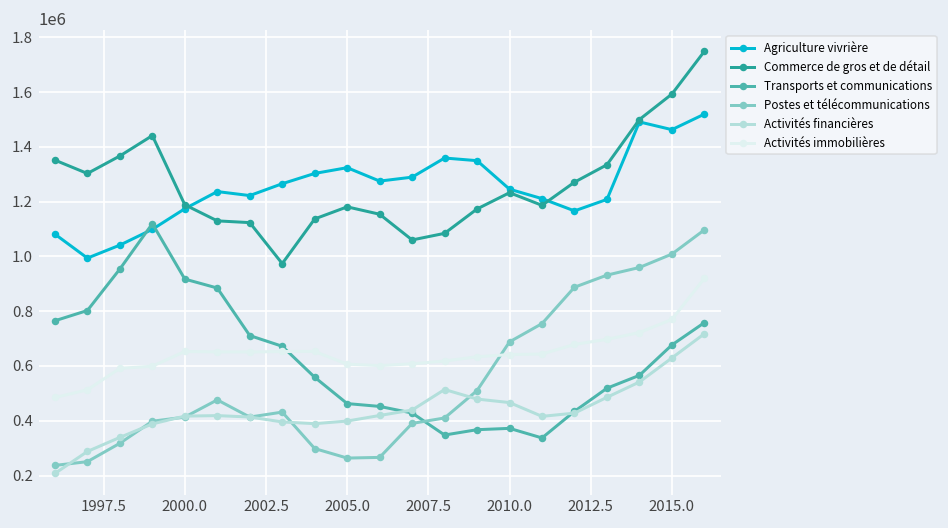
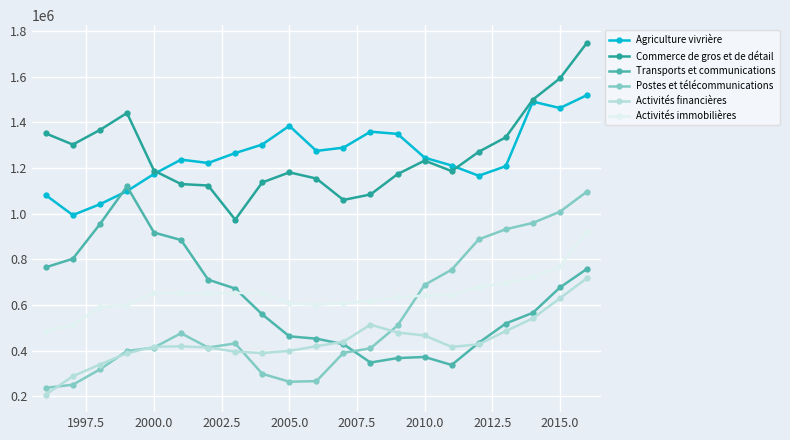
Agriculture vivrière, 2005.0: 1320000 -> 1380000
